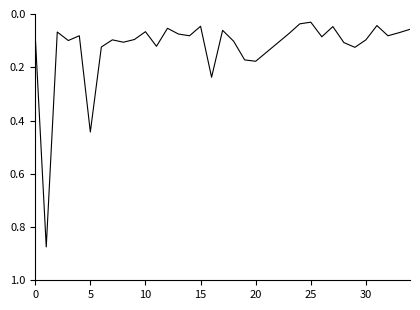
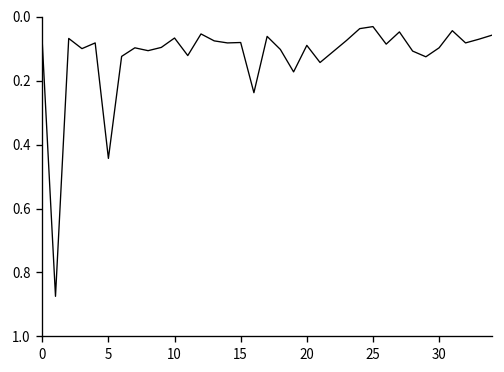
15: 0.05 -> 0.08
20: 0.18 -> 0.09
